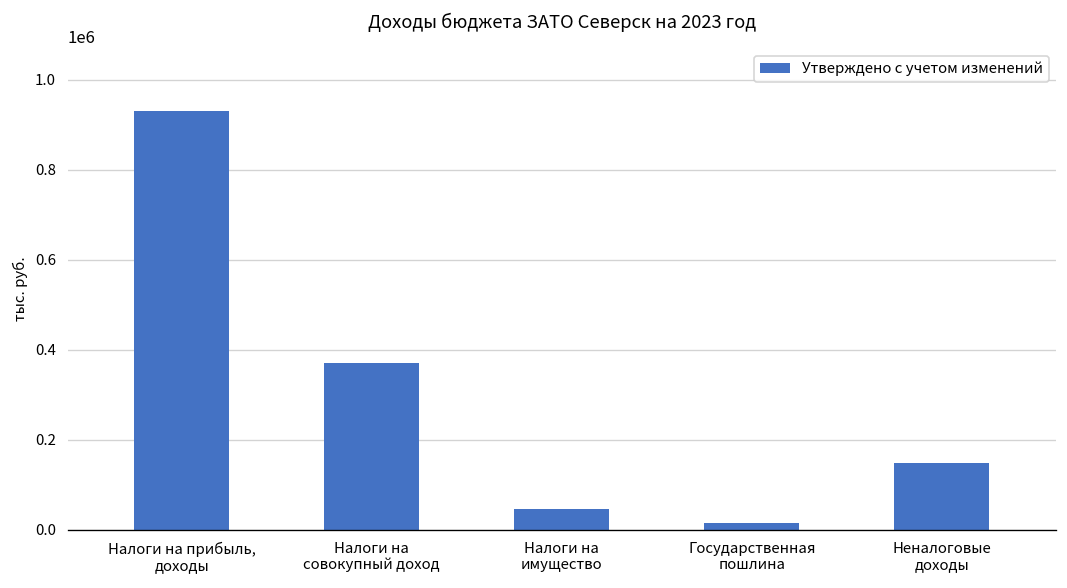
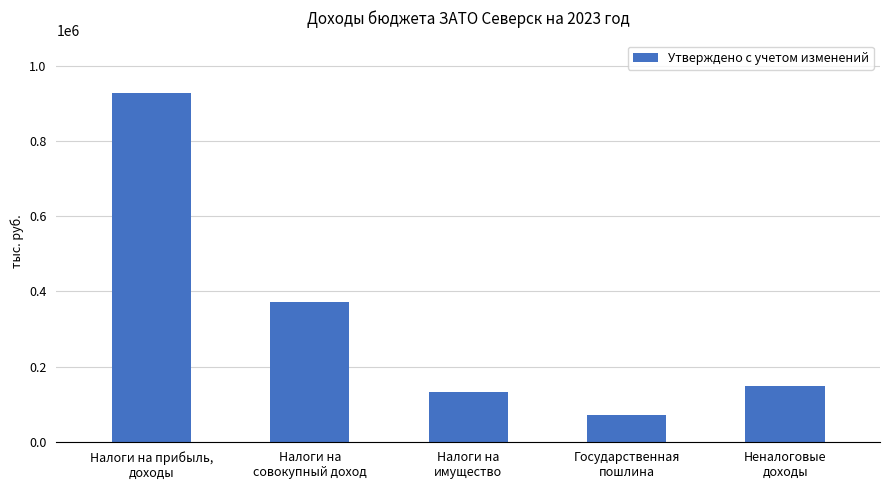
Налоги на имущество: 50000 -> 130000
Государственная пошлина: 20000 -> 70000
